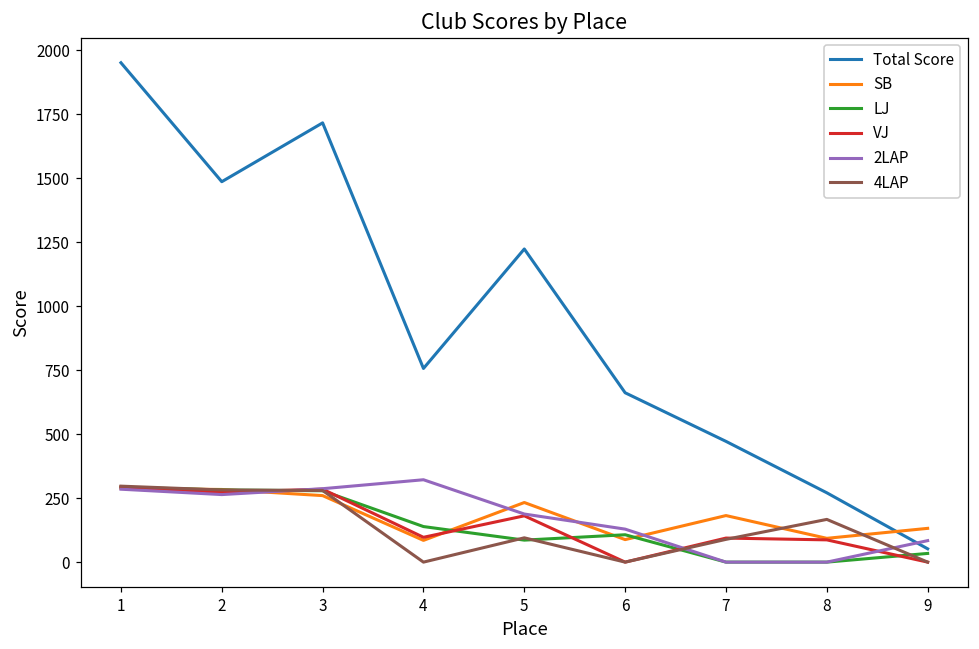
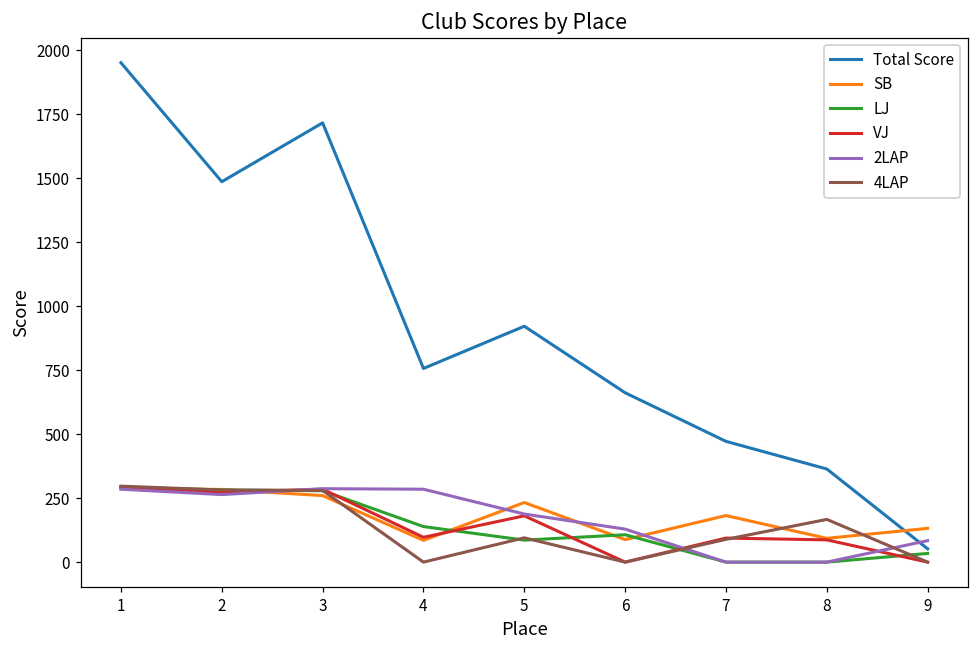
2LAP, 4: 320 -> 290
Total Score, 5: 1220 -> 920
Total Score, 8: 270 -> 360
